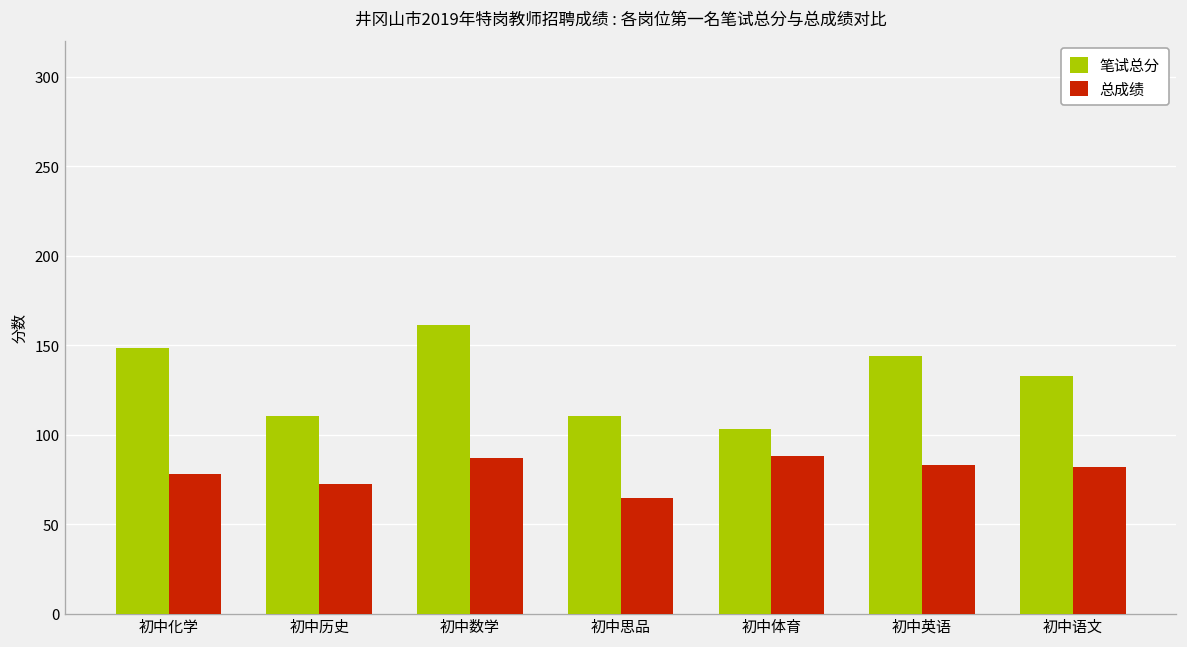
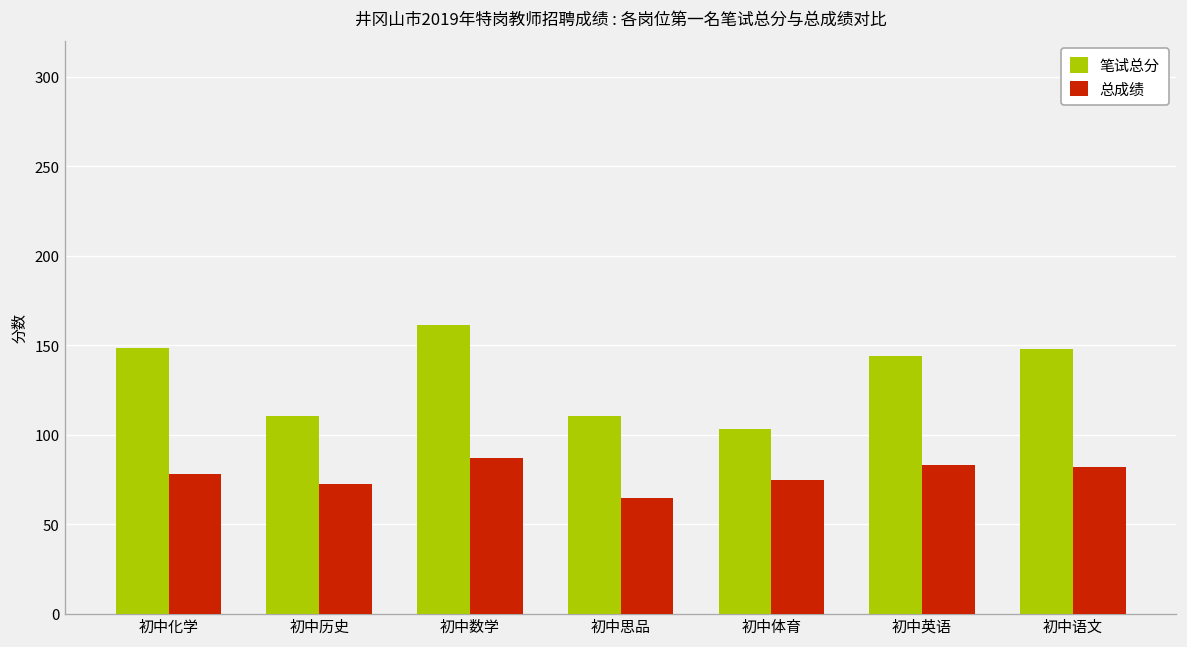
总成绩, 初中体育: 88 -> 74
笔试总分, 初中语文: 133 -> 148
